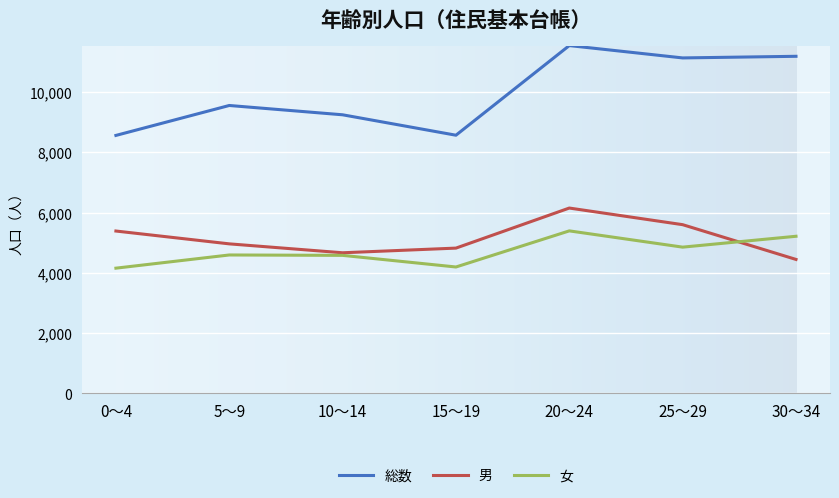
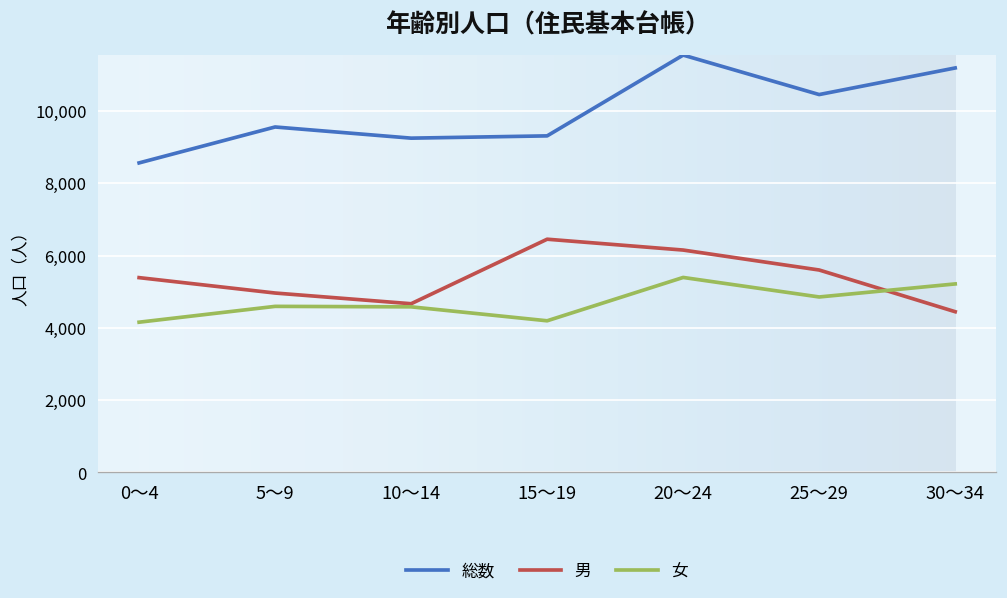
総数, 15～19: 8,600 -> 9,300
男, 15～19: 4,800 -> 6,500
総数, 25～29: 11,100 -> 10,500
